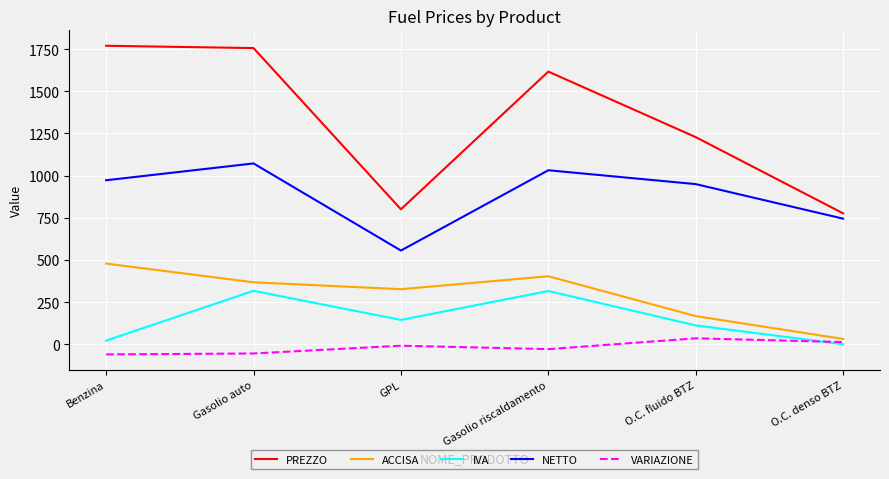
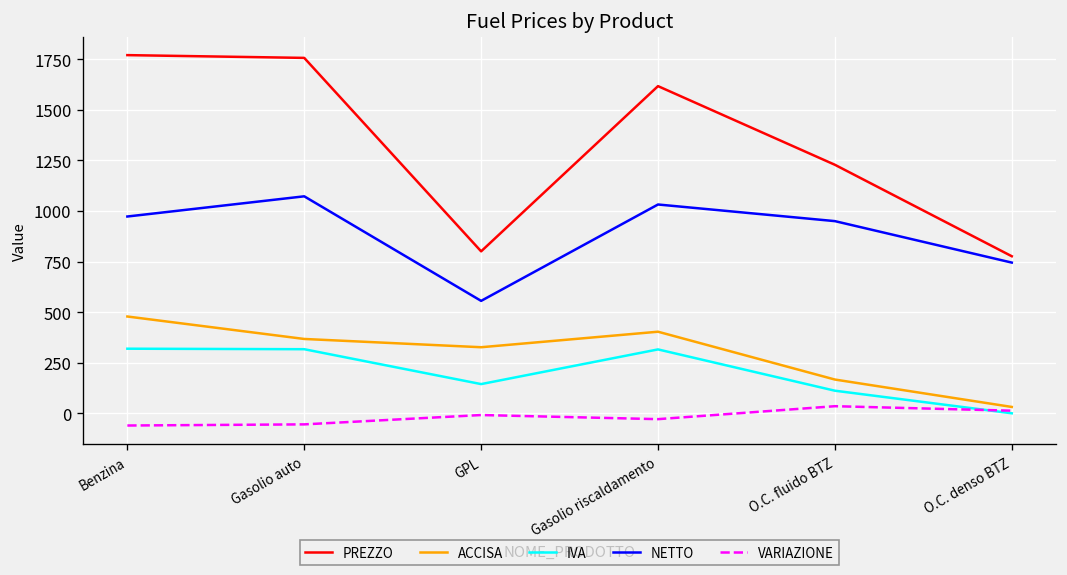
IVA, Benzina: 20 -> 320
